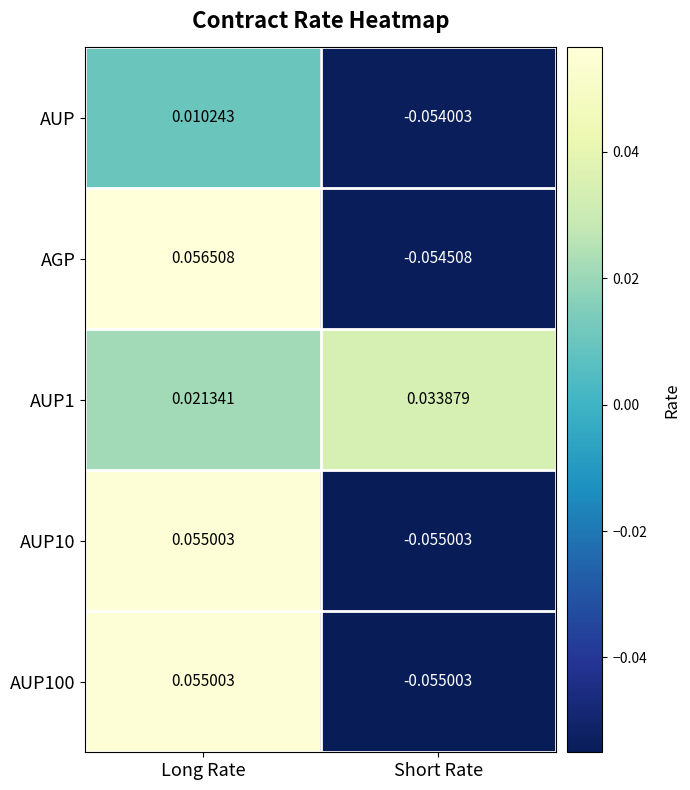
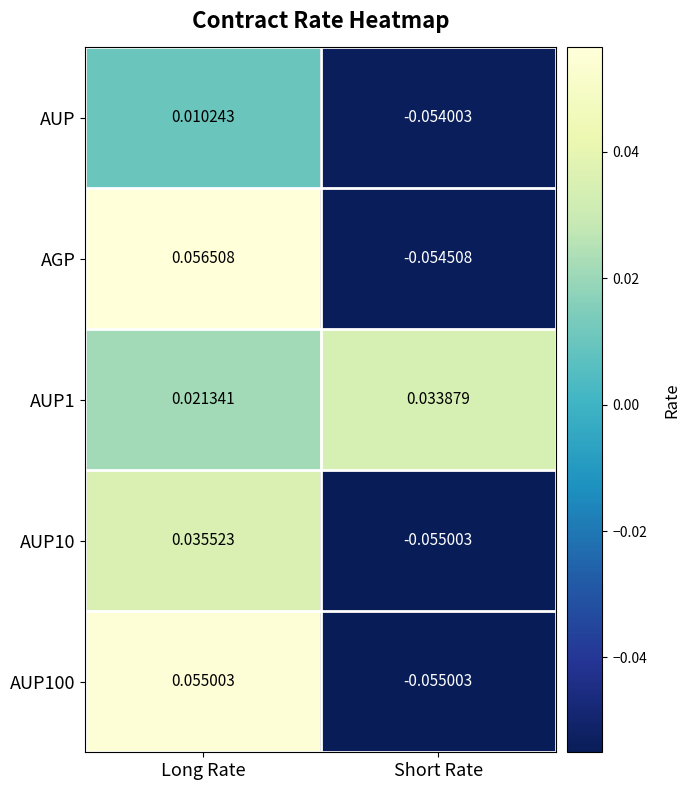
AUP10, Long Rate: 0.055003 -> 0.035523
